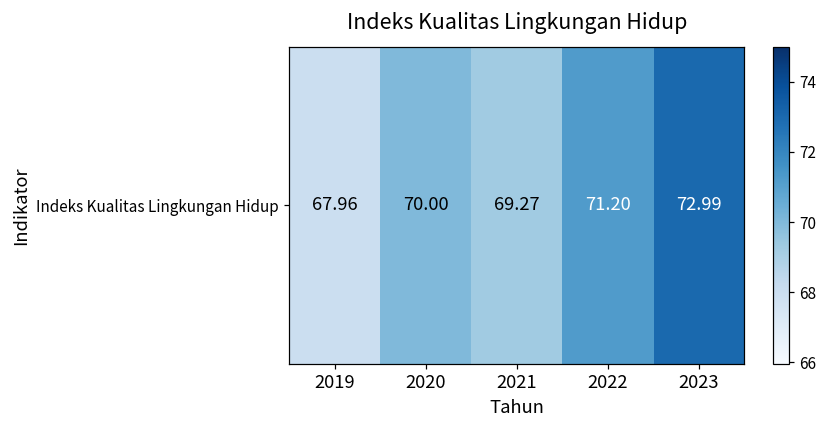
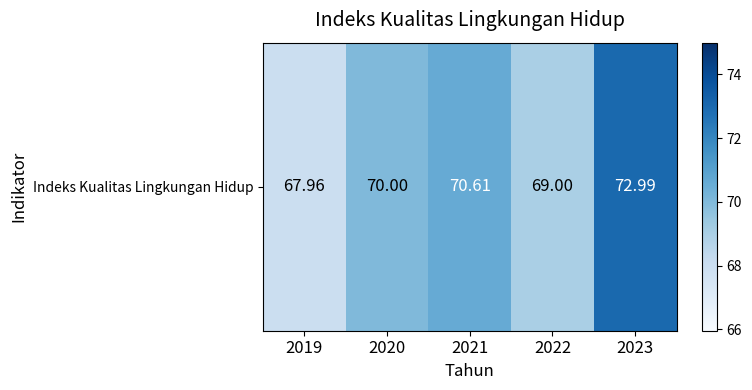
Indeks Kualitas Lingkungan Hidup, 2021: 69.27 -> 70.61
Indeks Kualitas Lingkungan Hidup, 2022: 71.20 -> 69.00
